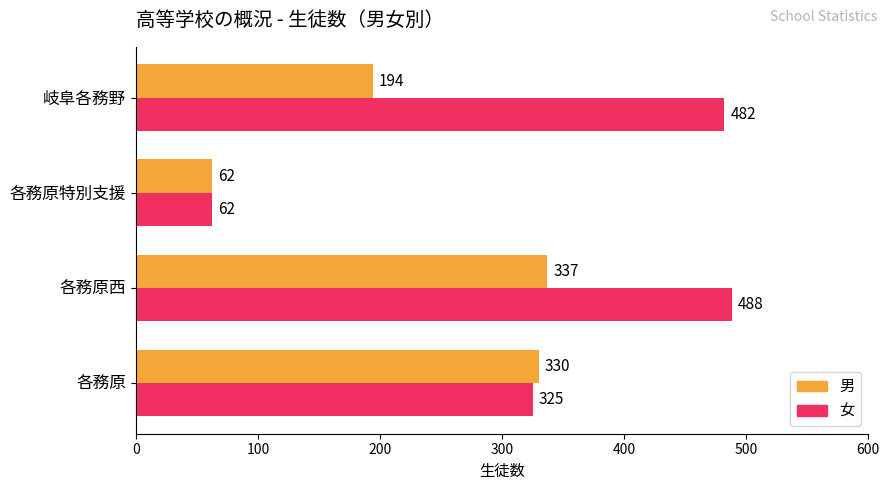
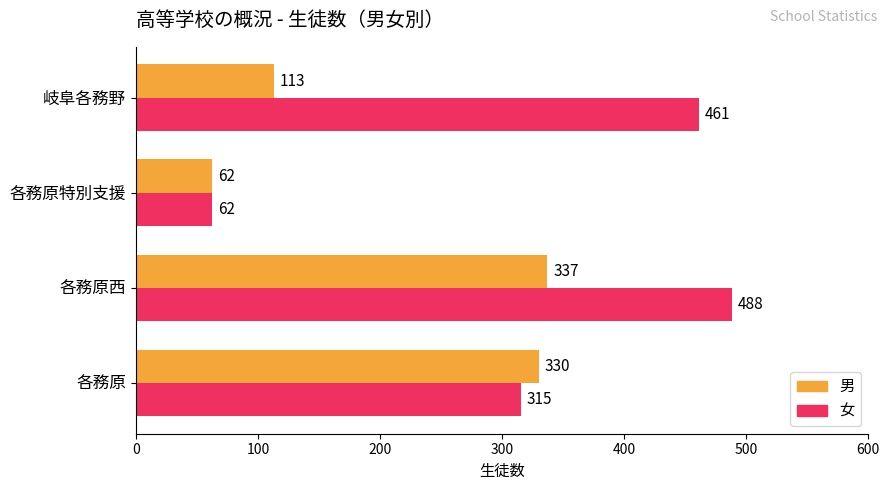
男, 岐阜各務野: 194 -> 113
女, 岐阜各務野: 482 -> 461
女, 各務原: 325 -> 315
